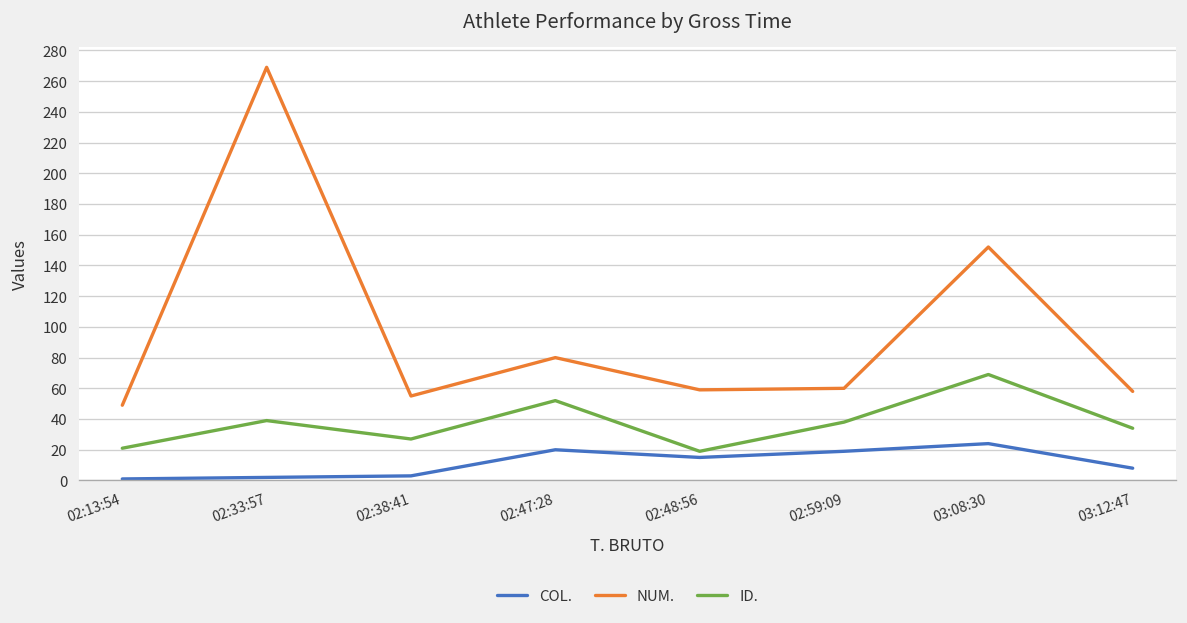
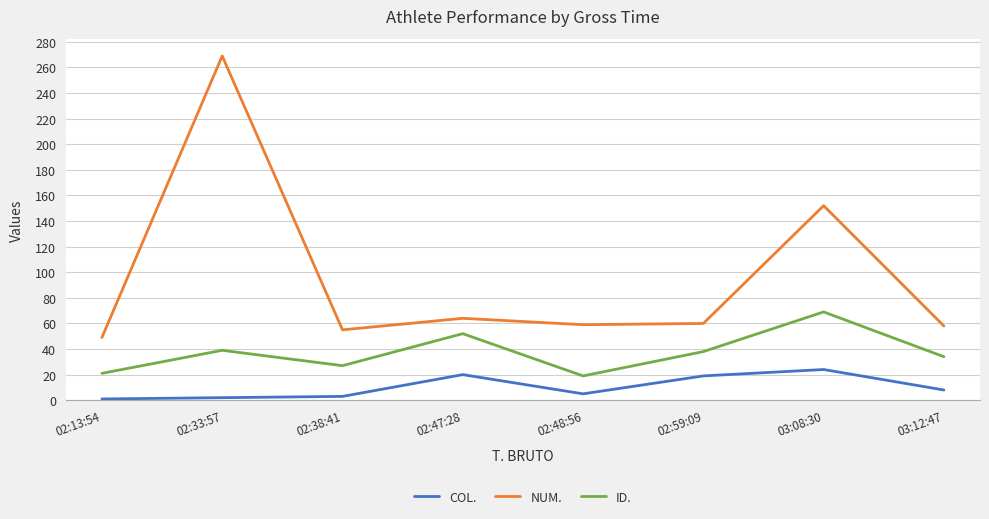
NUM., 02:47:28: 80 -> 64
COL., 02:48:56: 15 -> 5
